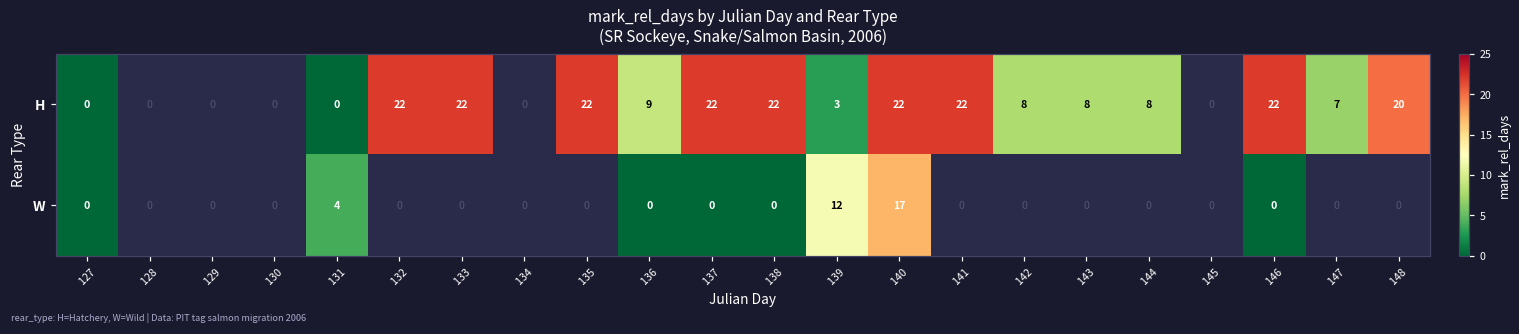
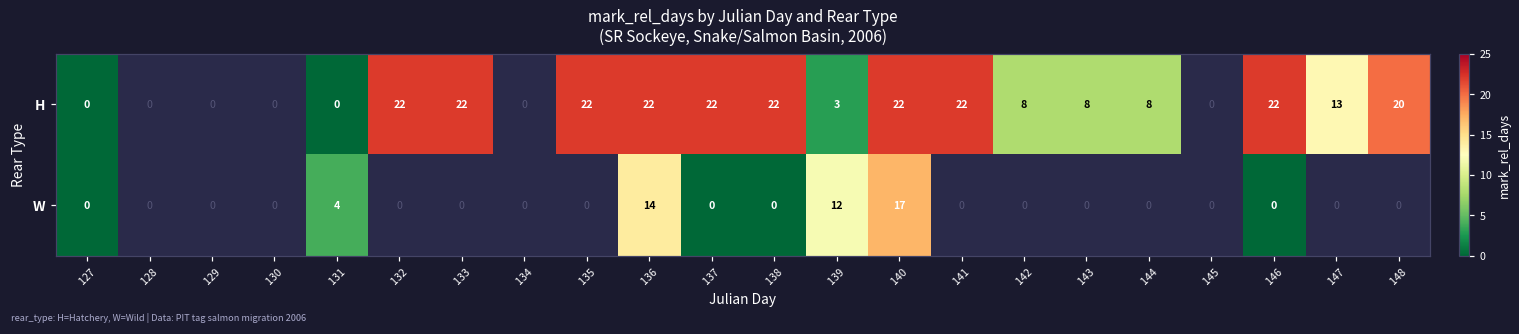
H, 136: 9 -> 22
H, 147: 7 -> 13
W, 136: 0 -> 14
